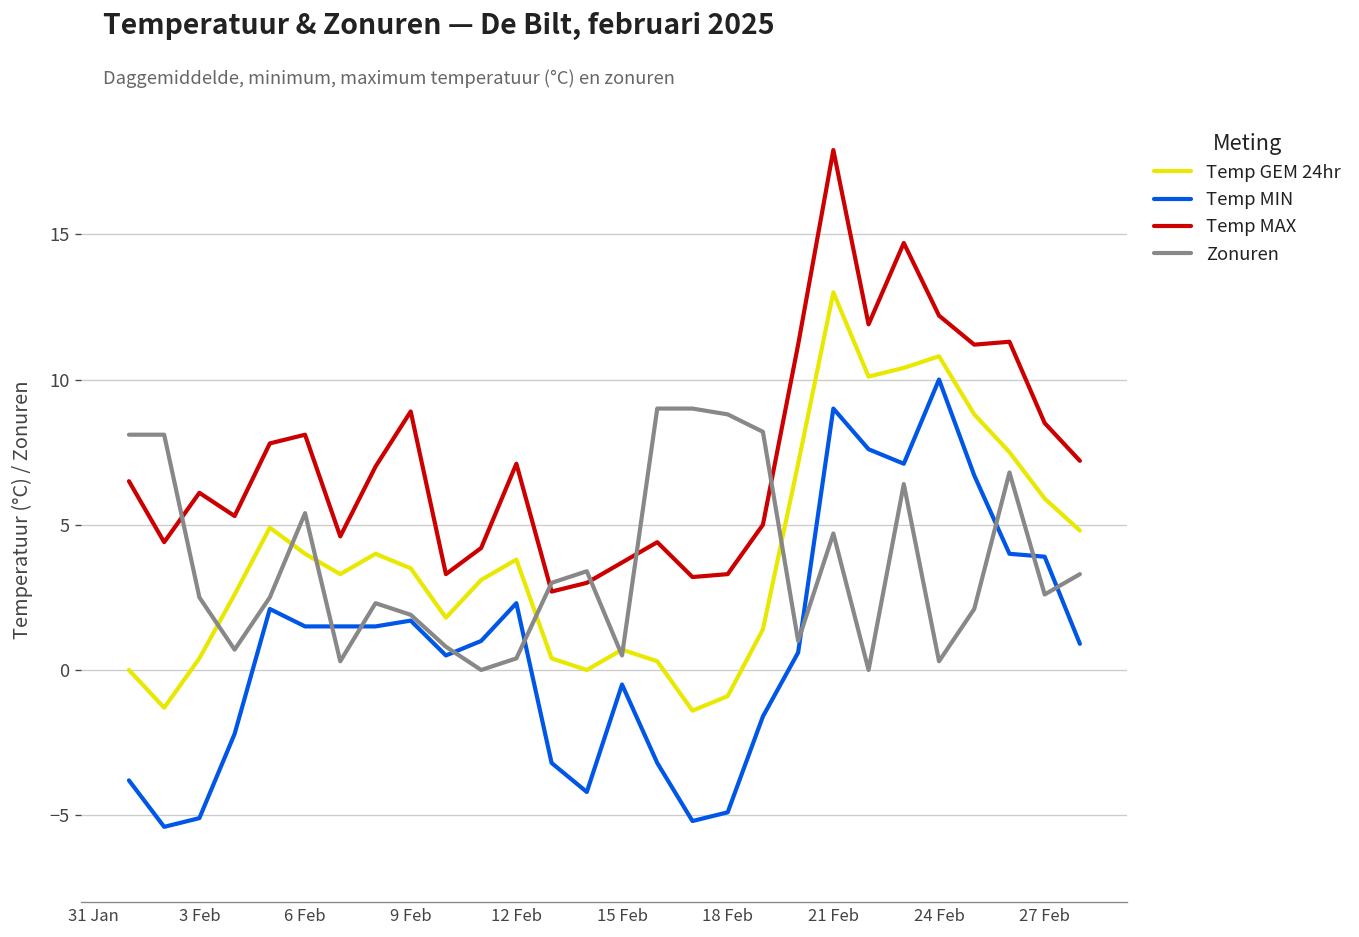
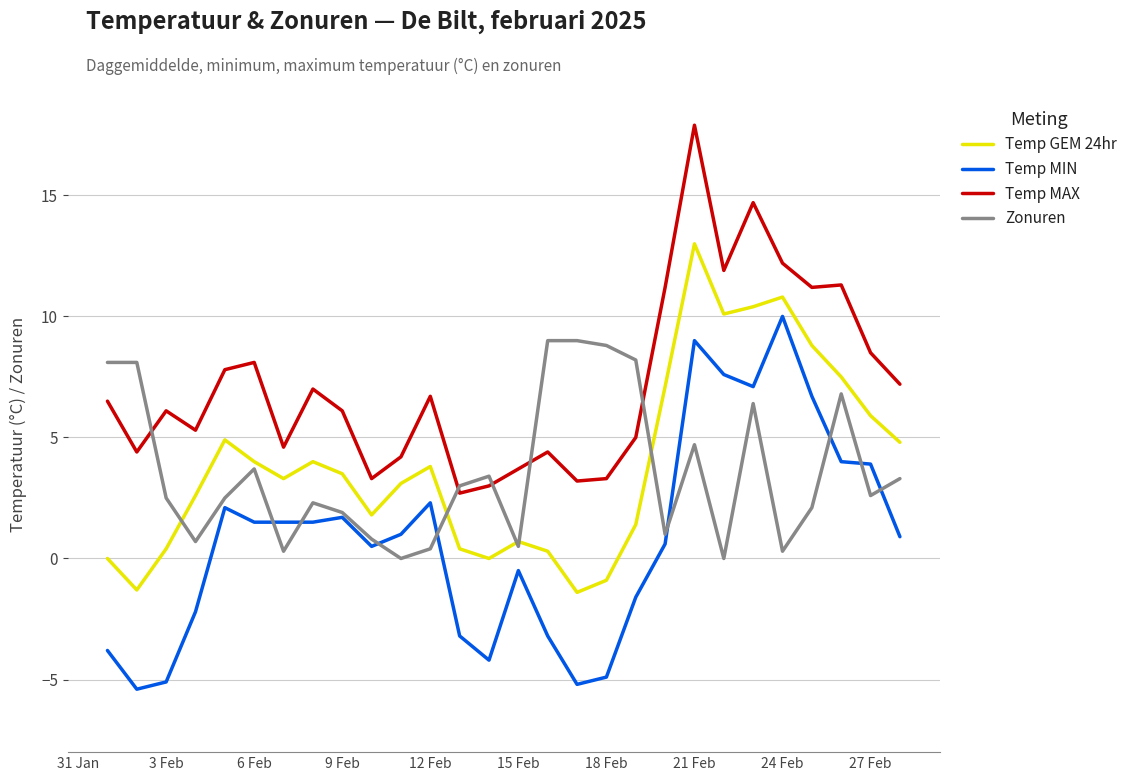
Zonuren, 6 Feb: 5.4 -> 3.7
Temp MAX, 9 Feb: 8.9 -> 6.1
Temp MAX, 12 Feb: 7.1 -> 6.7
